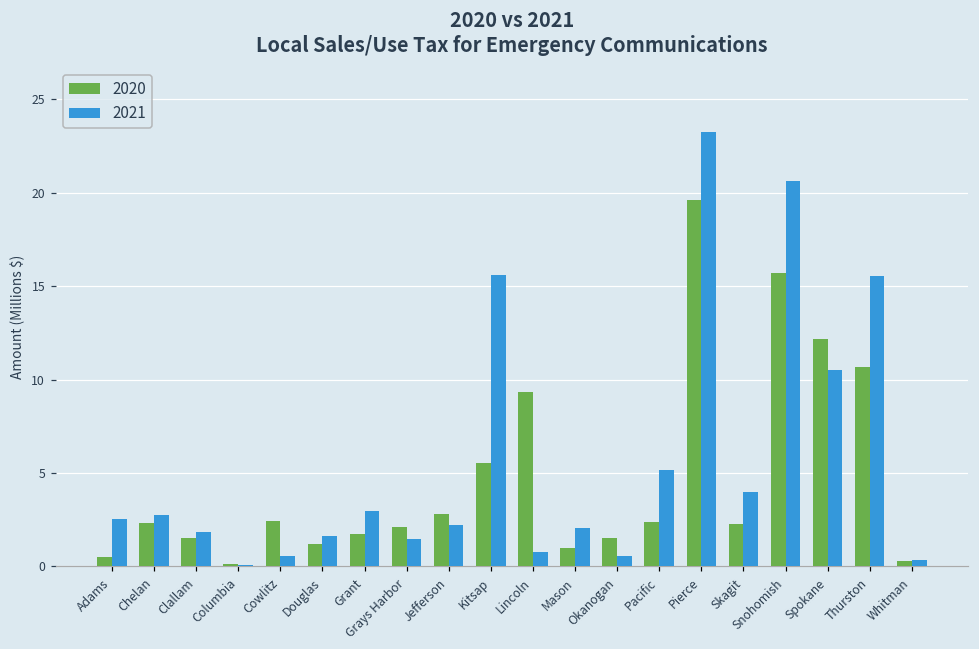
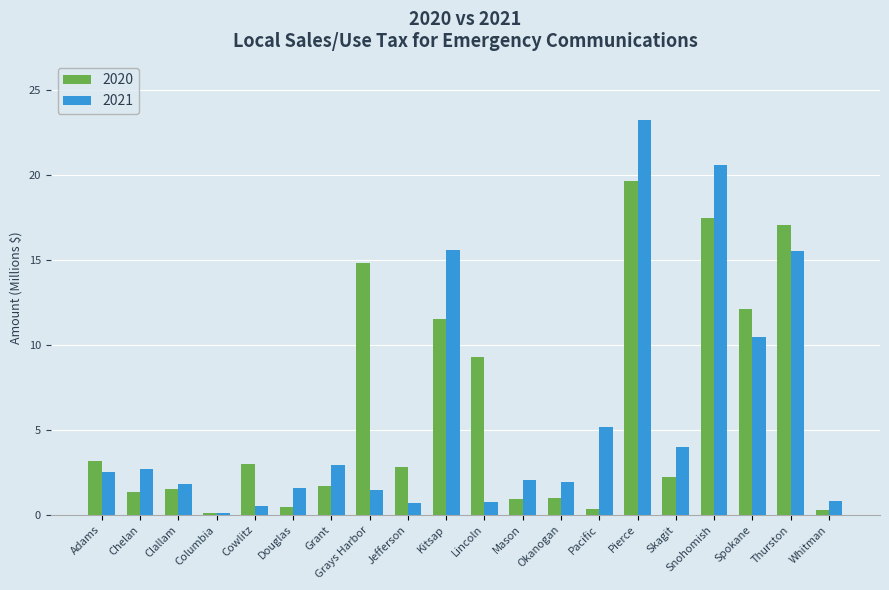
2020, Adams: 0.5 -> 3.2
2020, Chelan: 2.3 -> 1.3
2020, Cowlitz: 2.4 -> 3.0
2020, Douglas: 1.2 -> 0.5
2020, Grays Harbor: 2.1 -> 14.8
2021, Jefferson: 2.2 -> 0.7
2020, Kitsap: 5.5 -> 11.5
2020, Okanogan: 1.5 -> 1.0
2021, Okanogan: 0.5 -> 1.9
2020, Pacific: 2.4 -> 0.4
2020, Snohomish: 15.7 -> 17.5
2020, Thurston: 10.7 -> 17.1
2021, Whitman: 0.3 -> 0.8
